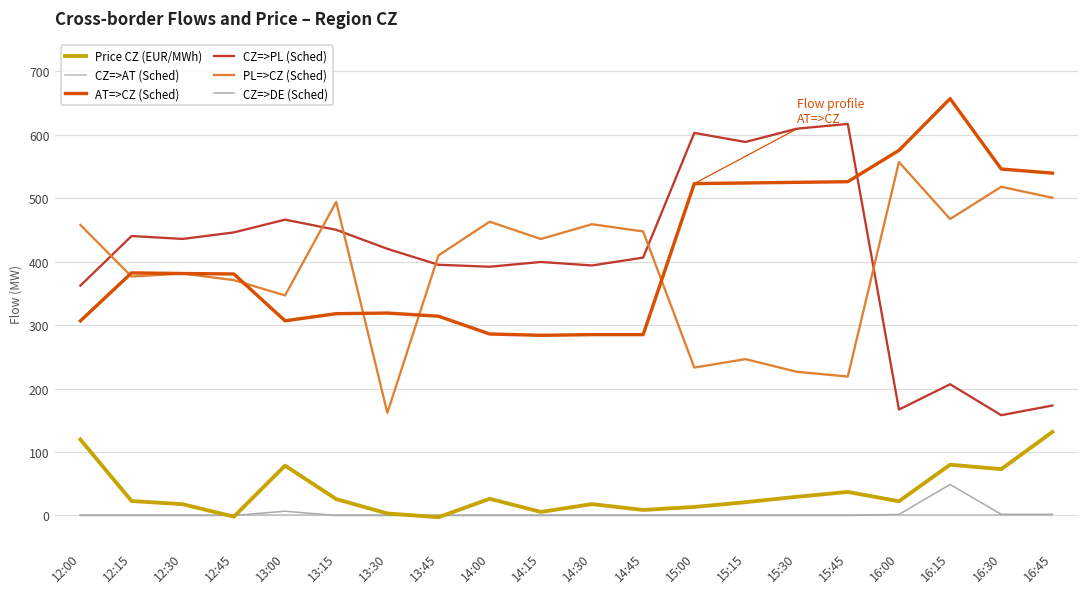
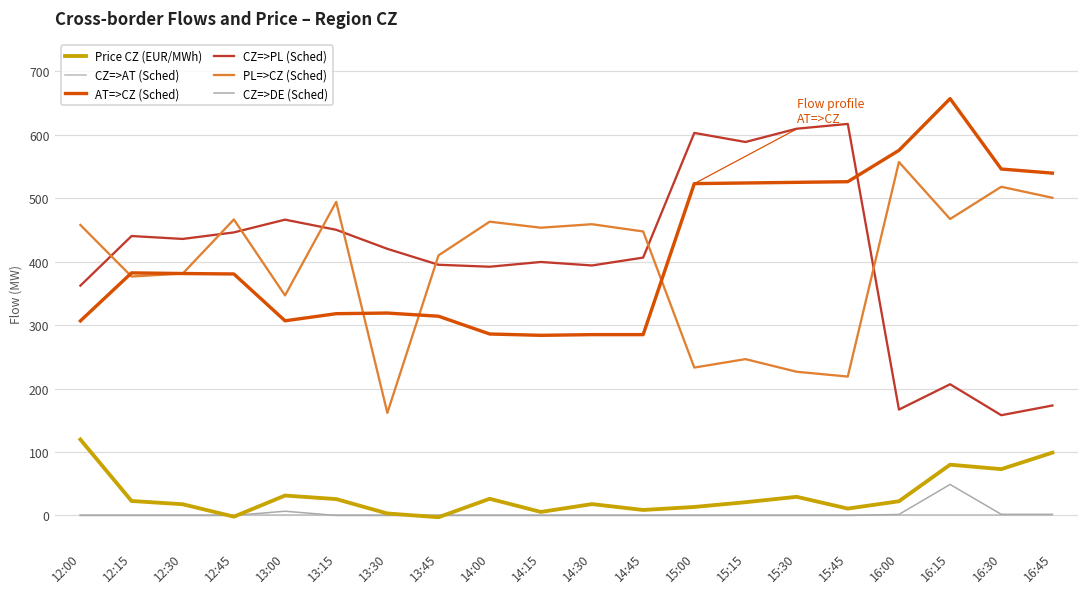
PL=>CZ (Sched), 12:45: 370 -> 470
Price CZ (EUR/MWh), 13:00: 80 -> 30
PL=>CZ (Sched), 14:15: 440 -> 450
Price CZ (EUR/MWh), 15:45: 40 -> 10
Price CZ (EUR/MWh), 16:45: 130 -> 100
